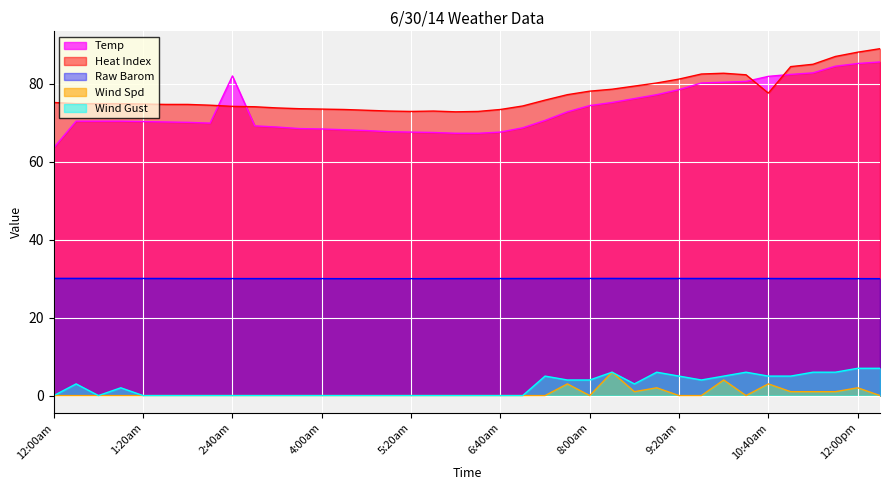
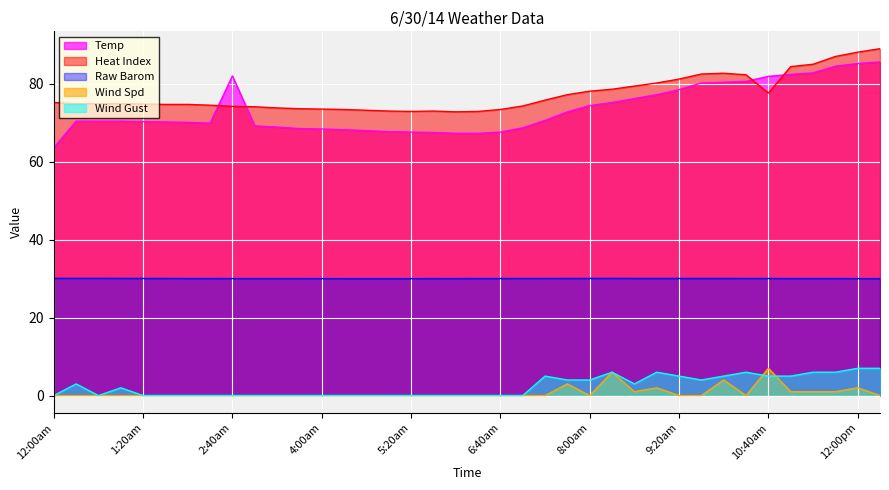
Wind Spd, 10:40am: 3 -> 7
